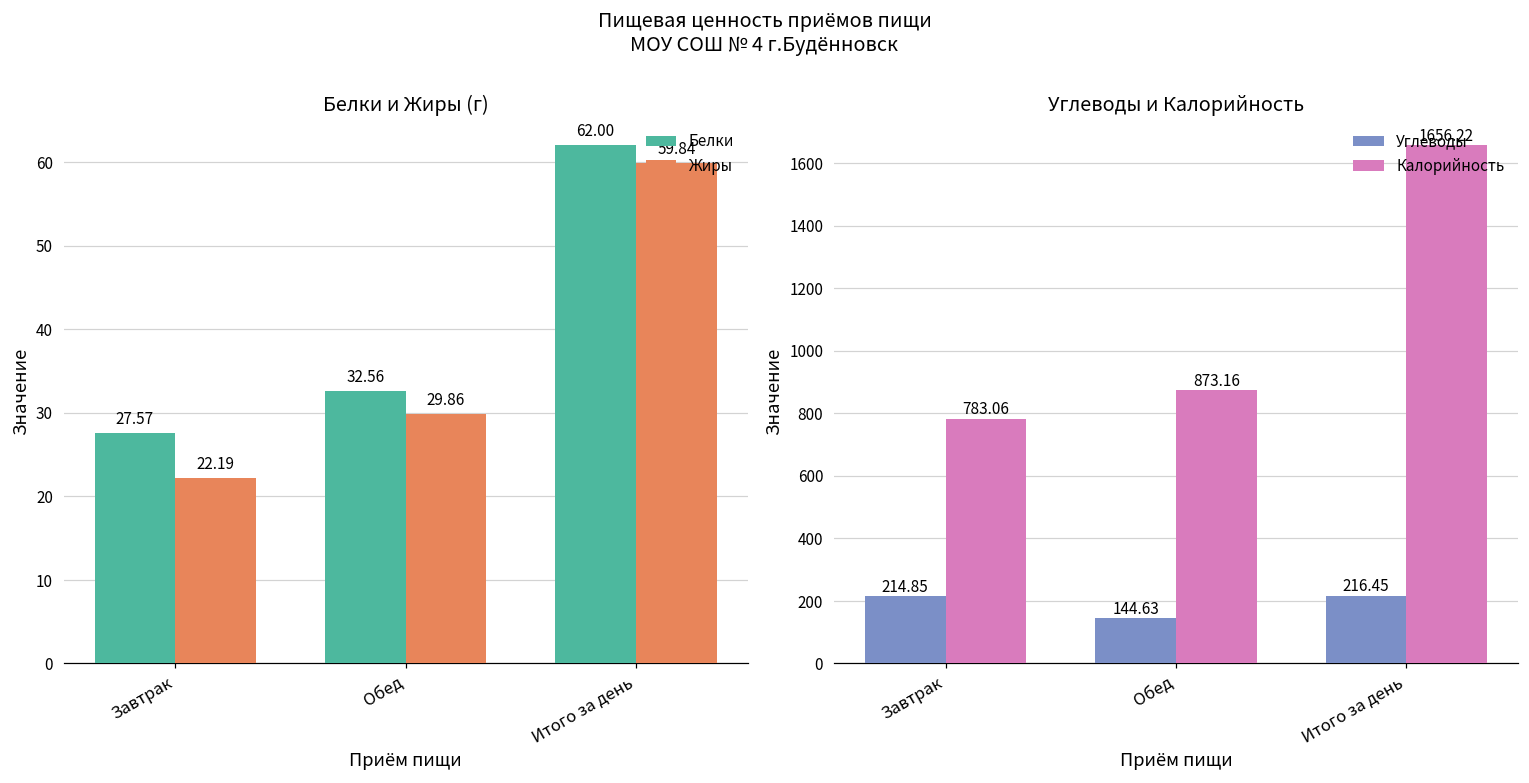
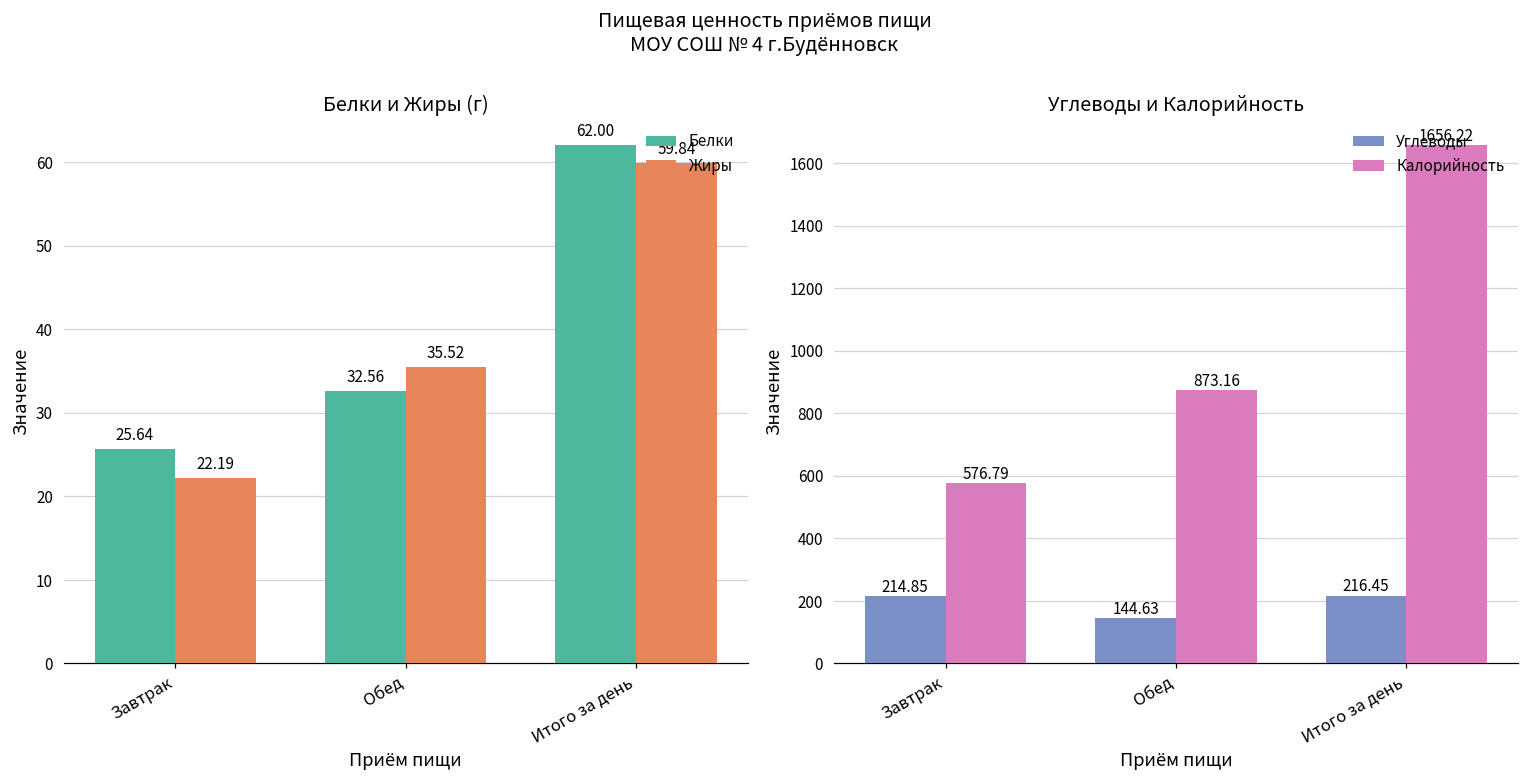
Белки и Жиры (г), Белки, Завтрак: 27.57 -> 25.64
Белки и Жиры (г), Жиры, Обед: 29.86 -> 35.52
Углеводы и Калорийность, Калорийность, Завтрак: 783.06 -> 576.79
